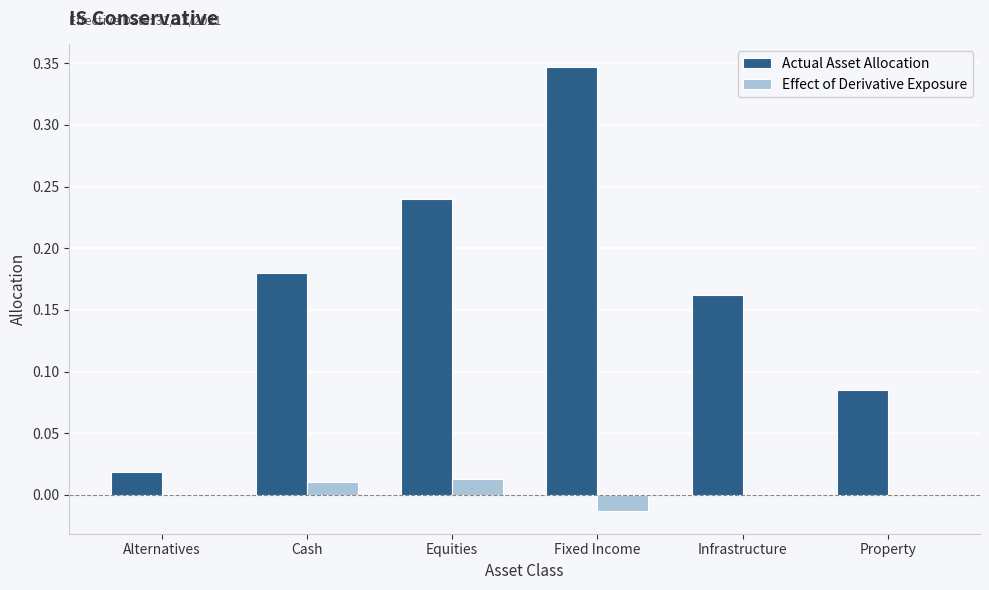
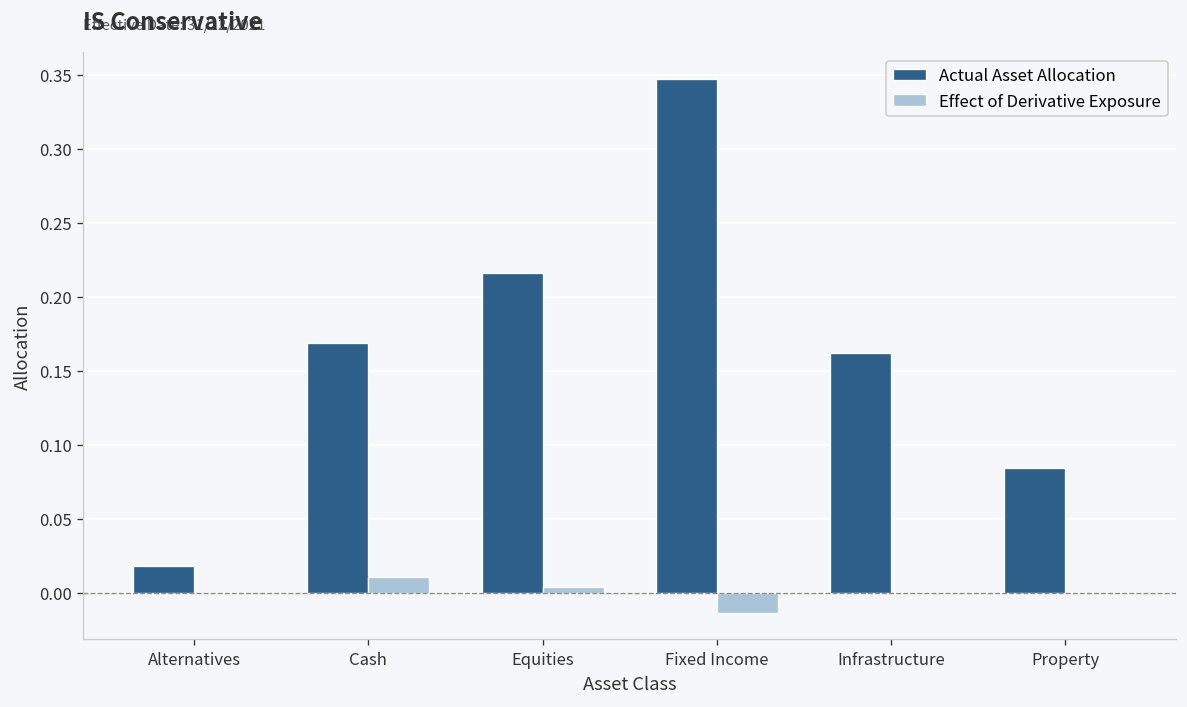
Actual Asset Allocation, Cash: 0.179 -> 0.169
Actual Asset Allocation, Equities: 0.240 -> 0.216
Effect of Derivative Exposure, Equities: 0.013 -> 0.004
